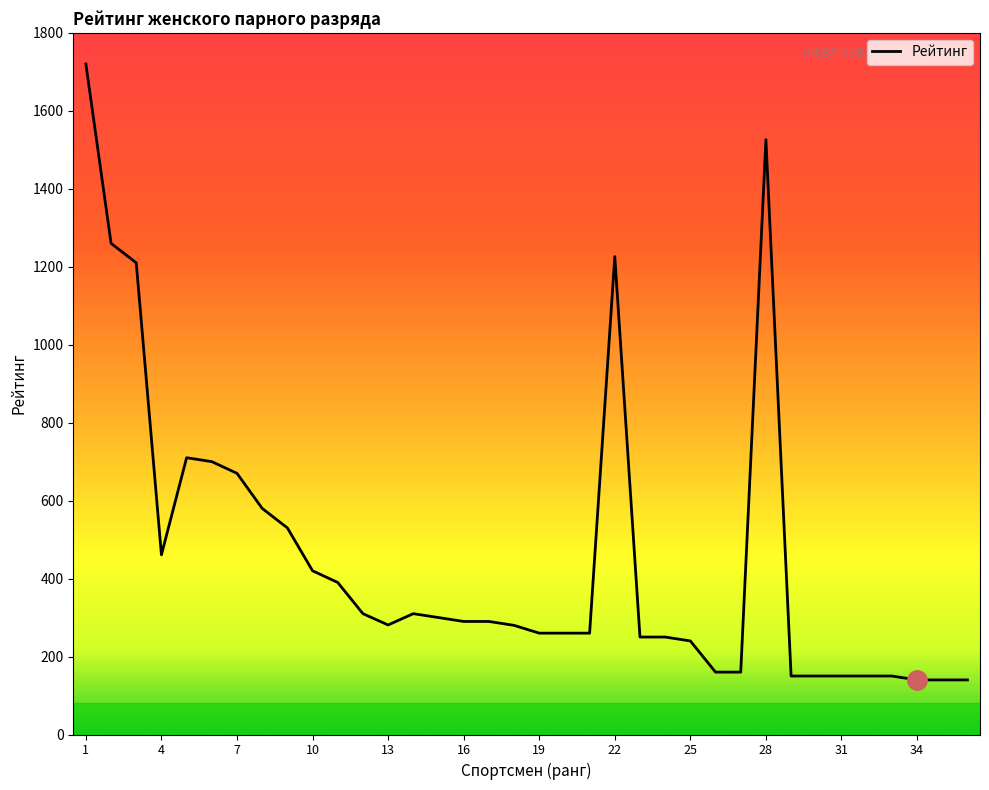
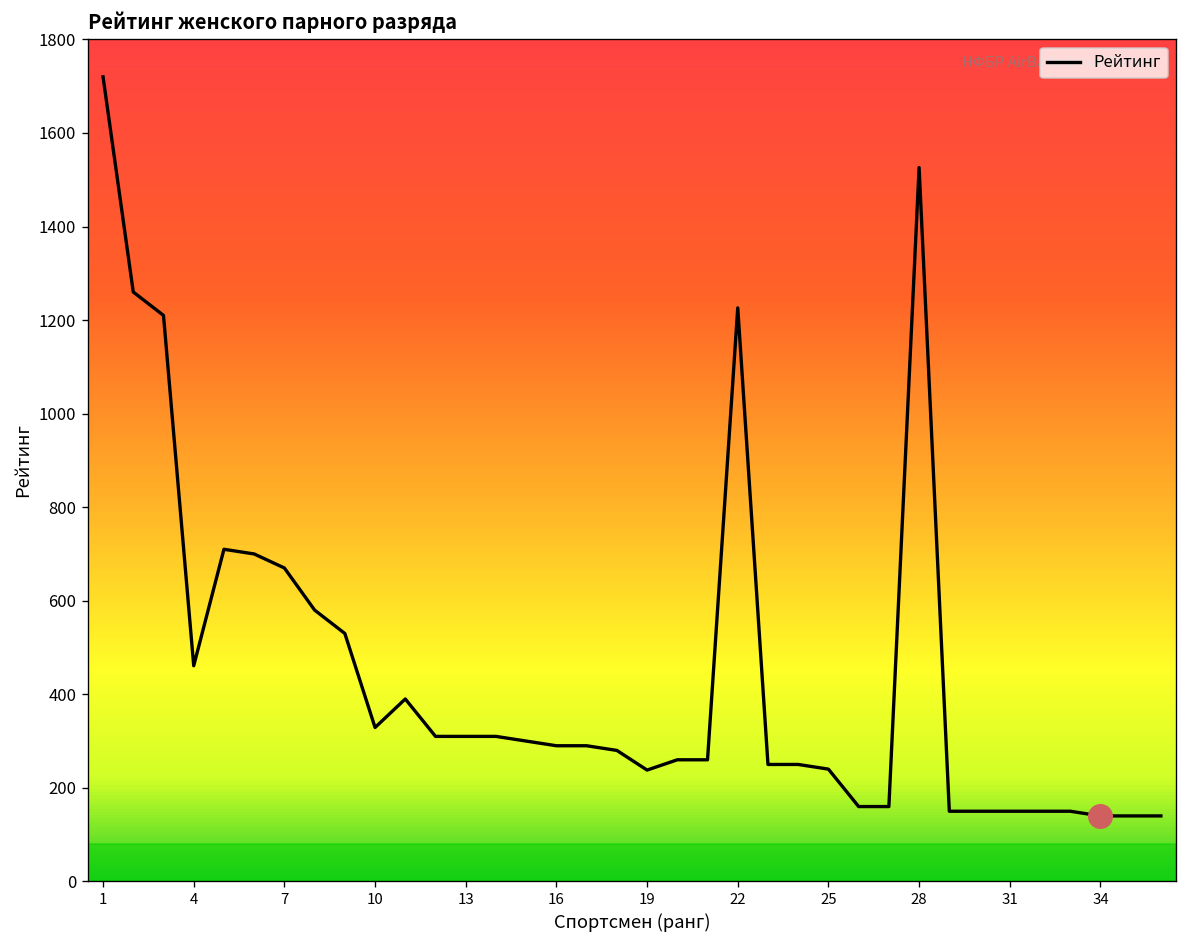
Рейтинг, 10: 420 -> 330
Рейтинг, 13: 280 -> 310
Рейтинг, 19: 260 -> 240
